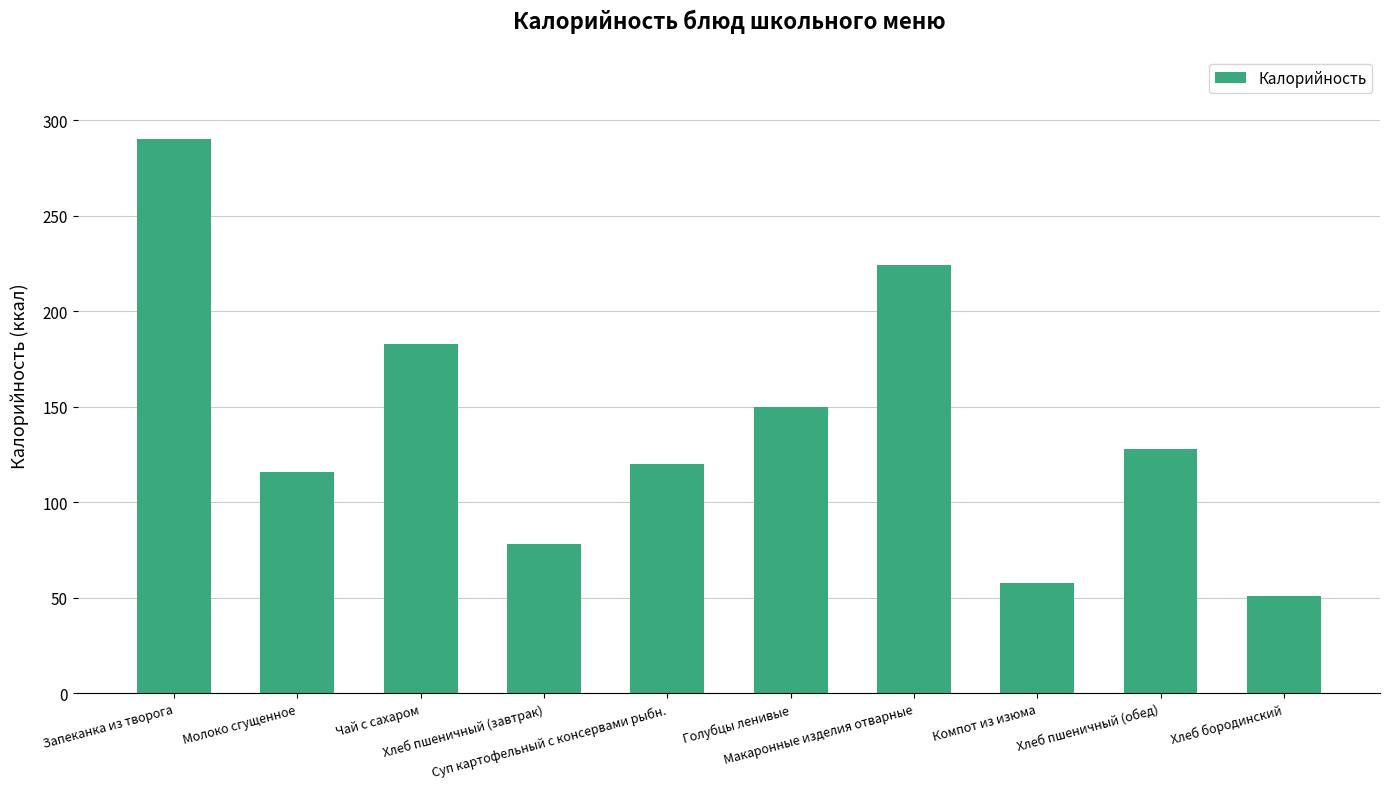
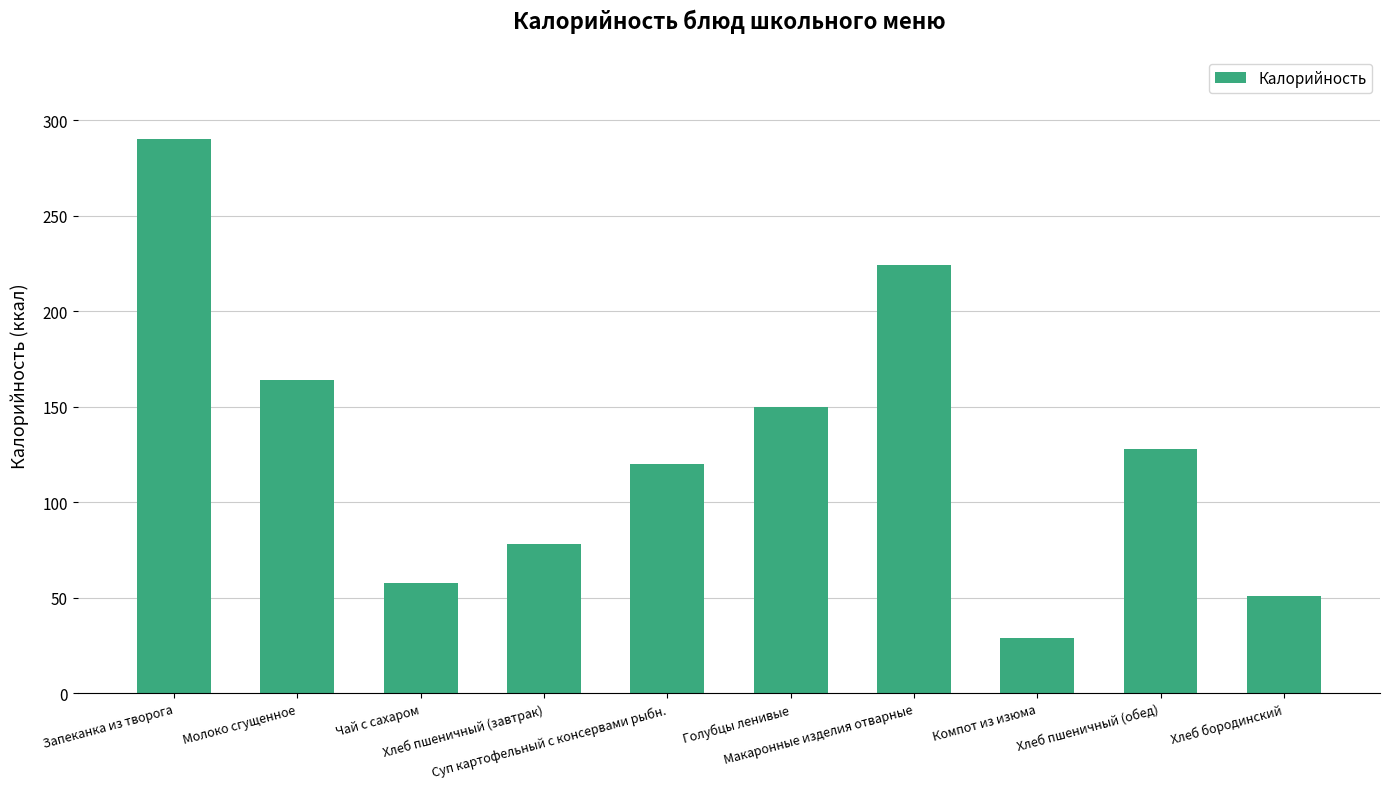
Молоко сгущенное: 116 -> 164
Чай с сахаром: 183 -> 58
Компот из изюма: 58 -> 29
